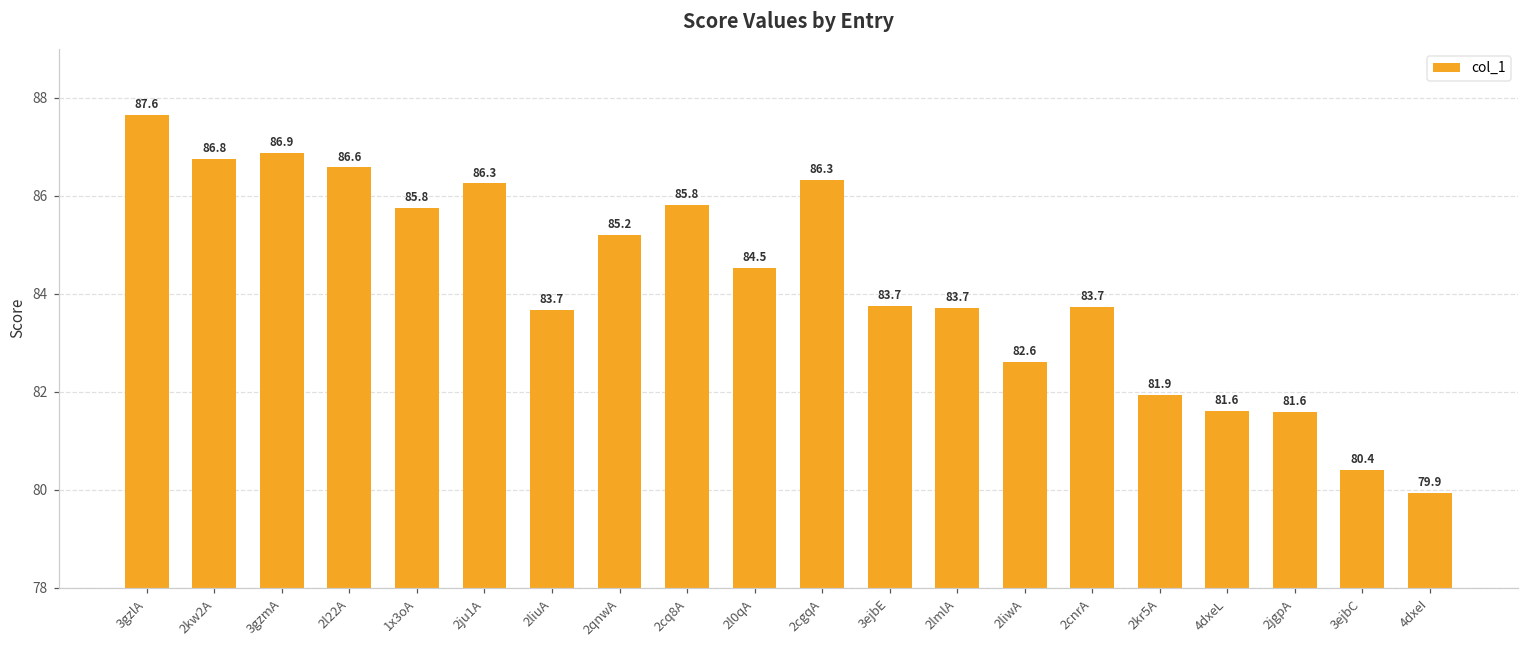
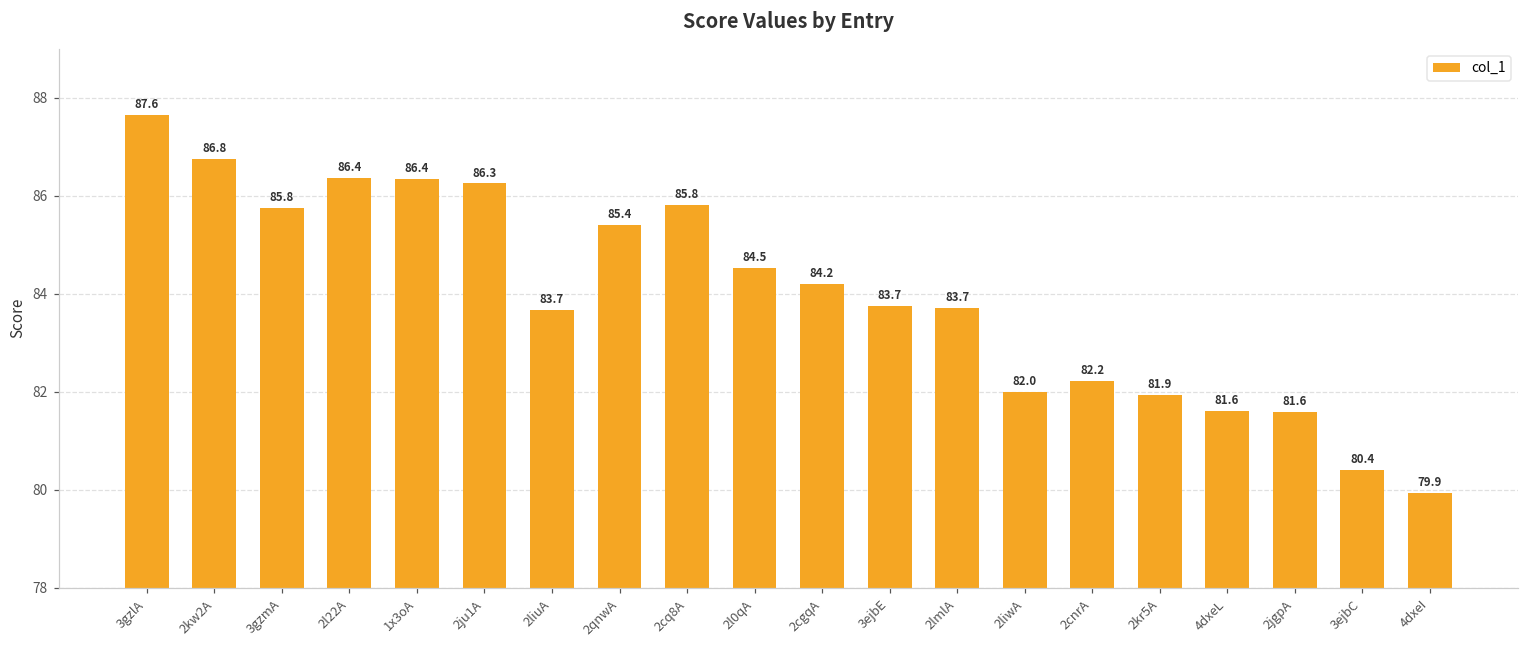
3gzmA: 86.9 -> 85.8
2l22A: 86.6 -> 86.4
1x3oA: 85.8 -> 86.4
2qnwA: 85.2 -> 85.4
2cgqA: 86.3 -> 84.2
2liwA: 82.6 -> 82.0
2cnrA: 83.7 -> 82.2
